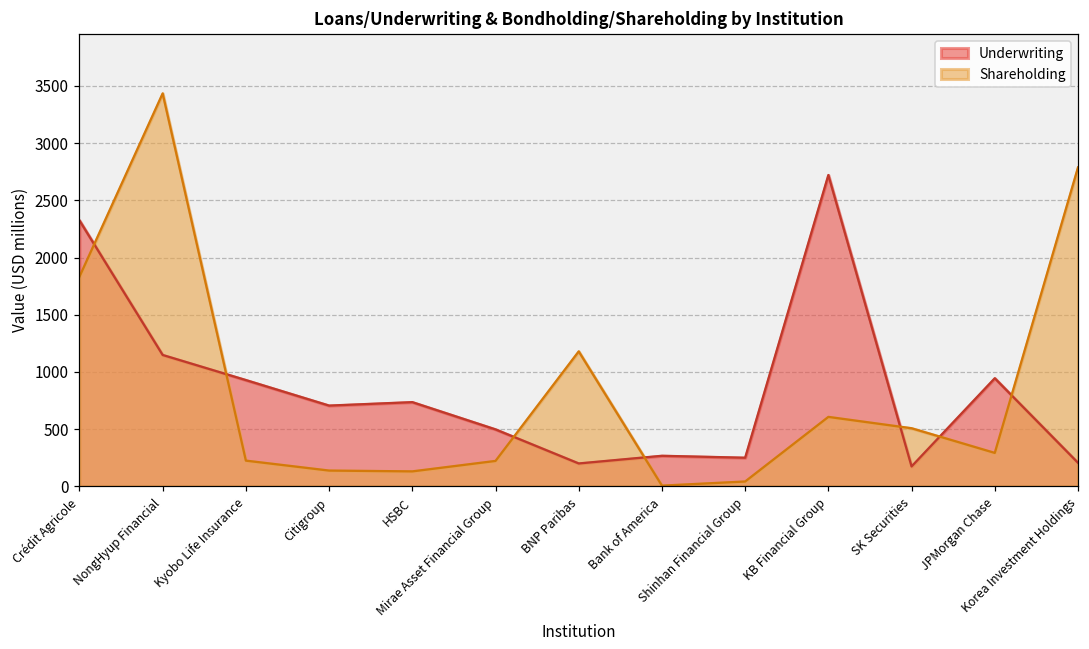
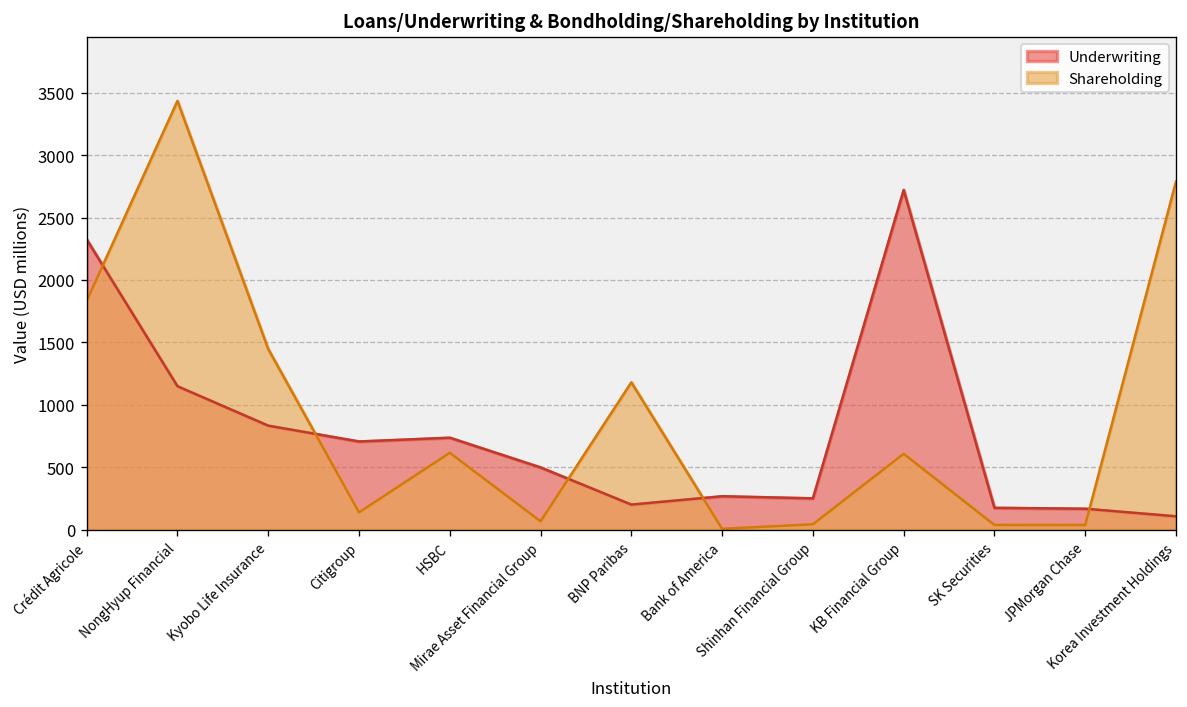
Underwriting, Kyobo Life Insurance: 930 -> 830
Shareholding, Kyobo Life Insurance: 220 -> 1450
Shareholding, HSBC: 130 -> 610
Shareholding, Mirae Asset Financial Group: 220 -> 70
Shareholding, SK Securities: 510 -> 40
Underwriting, JPMorgan Chase: 940 -> 170
Shareholding, JPMorgan Chase: 290 -> 40
Underwriting, Korea Investment Holdings: 210 -> 110
